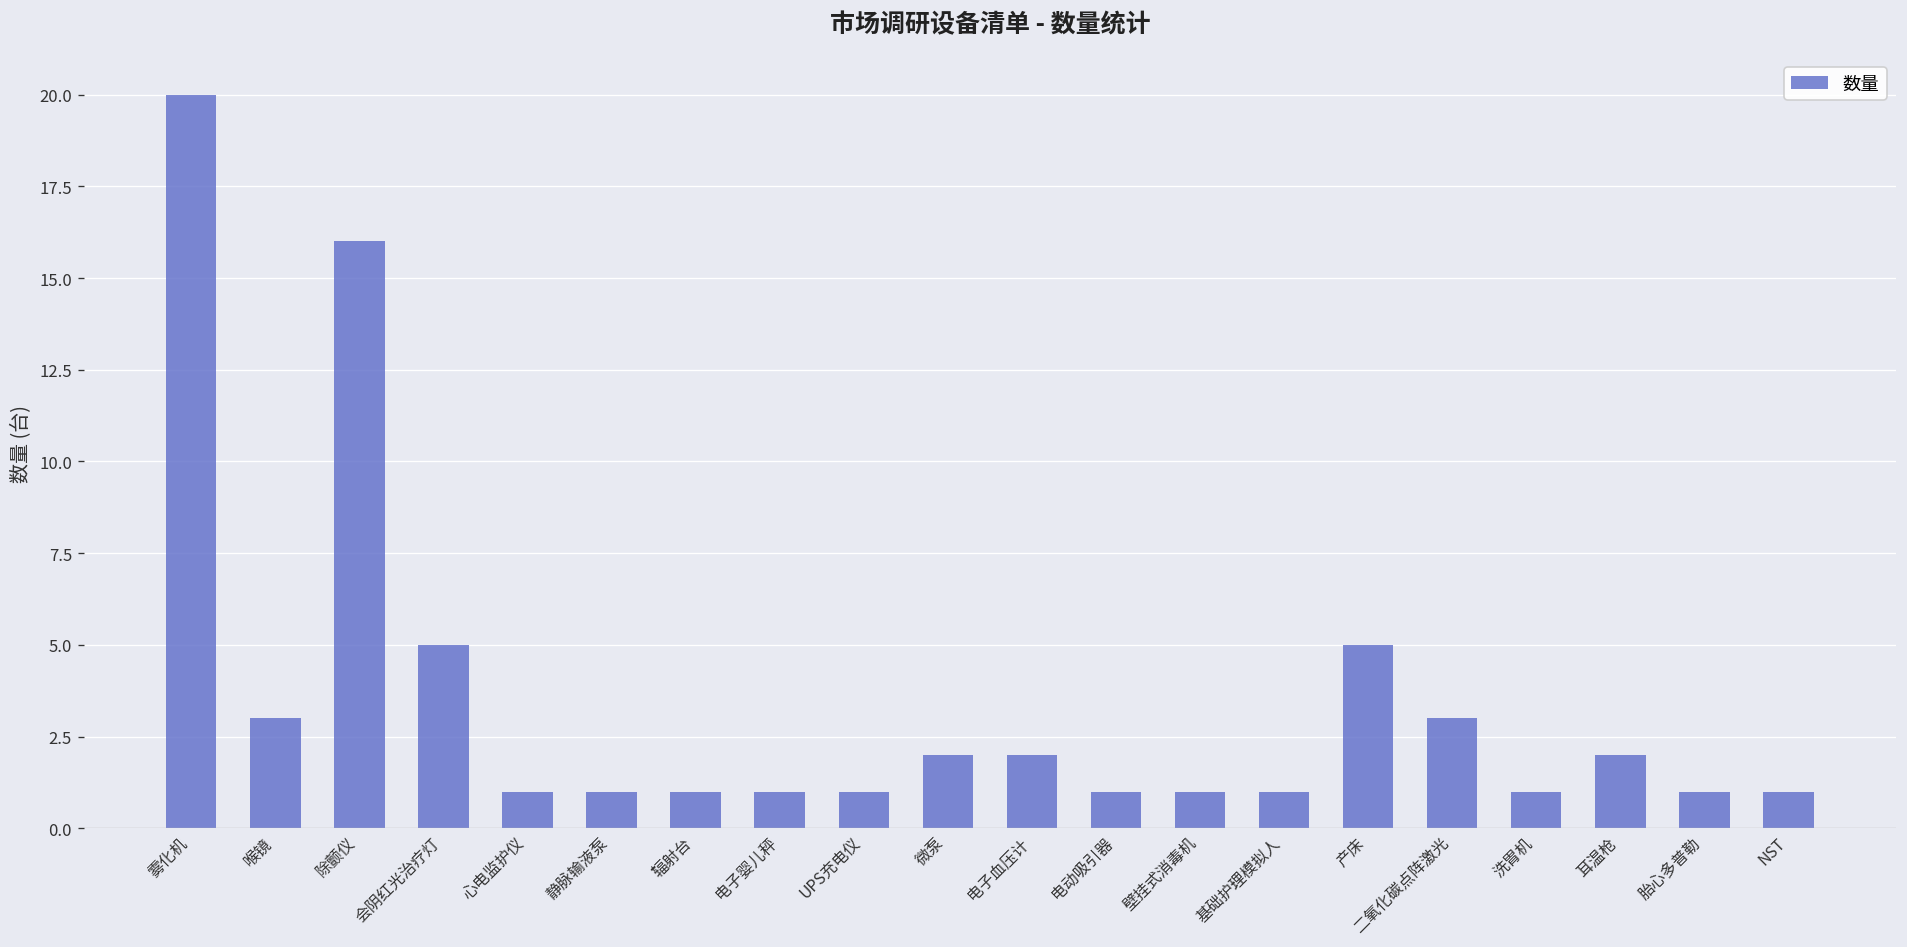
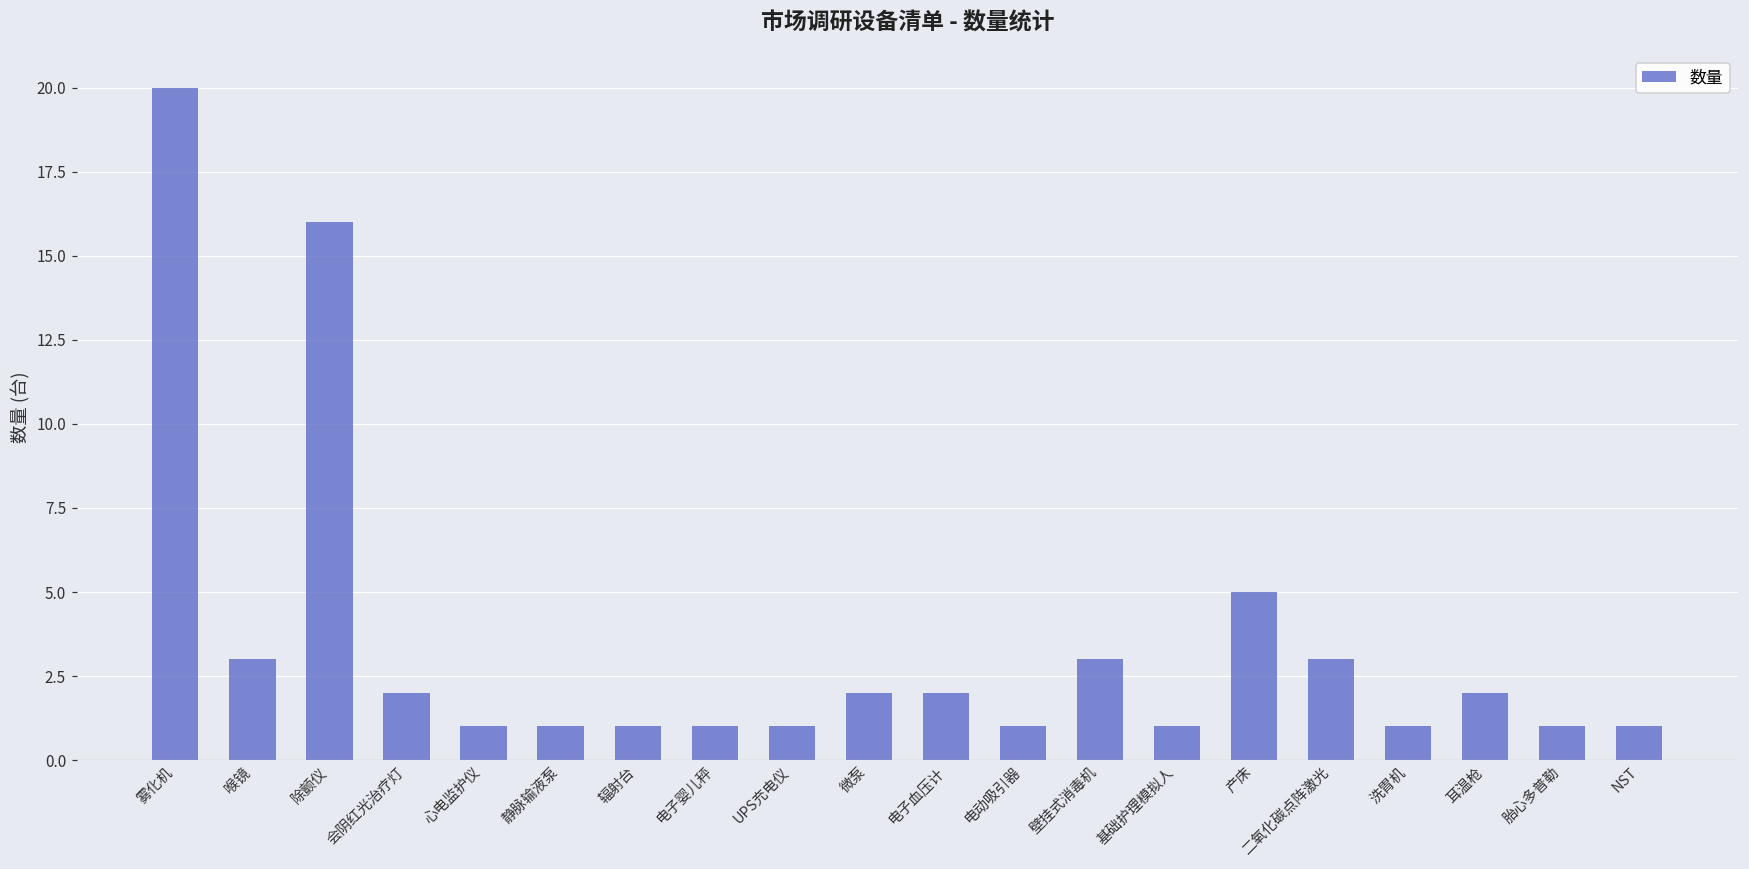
会阴红光治疗灯: 5 -> 2
壁挂式消毒机: 1 -> 3
